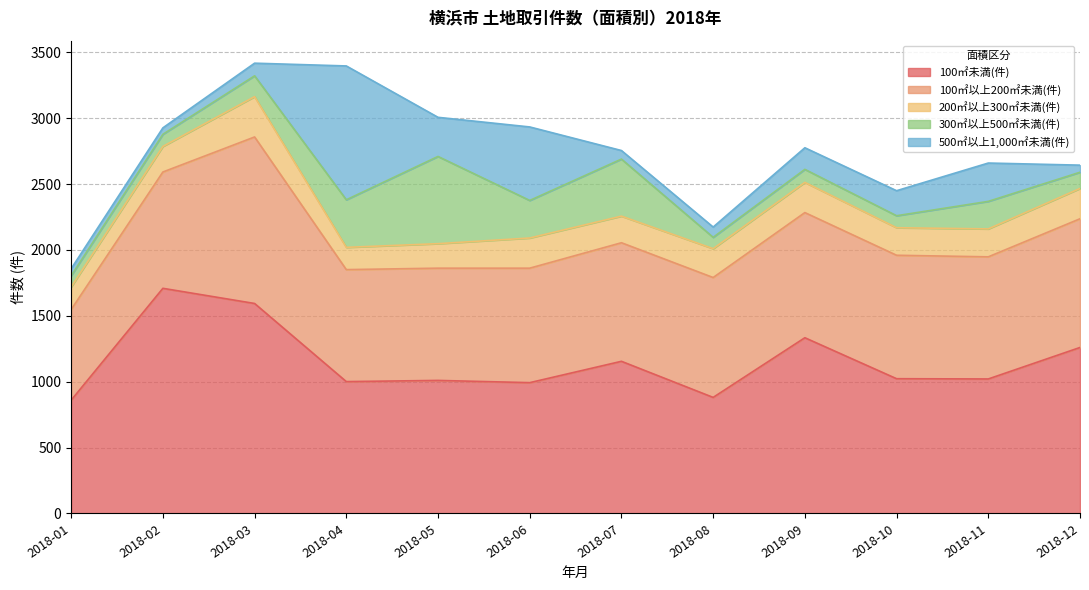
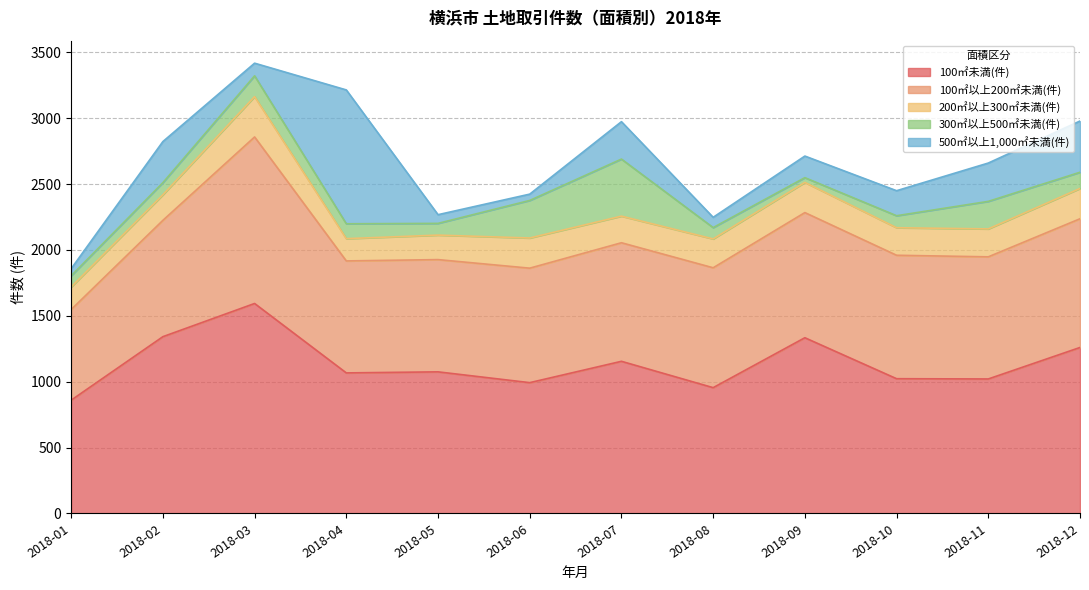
100㎡未満(件), 2018-02: 1710 -> 1340
500㎡以上1,000㎡未満(件), 2018-02: 50 -> 310
100㎡未満(件), 2018-04: 1000 -> 1070
300㎡以上500㎡未満(件), 2018-04: 360 -> 110
100㎡未満(件), 2018-05: 1010 -> 1080
300㎡以上500㎡未満(件), 2018-05: 660 -> 90
500㎡以上1,000㎡未満(件), 2018-05: 300 -> 70
500㎡以上1,000㎡未満(件), 2018-06: 560 -> 50
500㎡以上1,000㎡未満(件), 2018-07: 70 -> 280
100㎡未満(件), 2018-08: 880 -> 960
300㎡以上500㎡未満(件), 2018-09: 100 -> 40
500㎡以上1,000㎡未満(件), 2018-12: 50 -> 390
